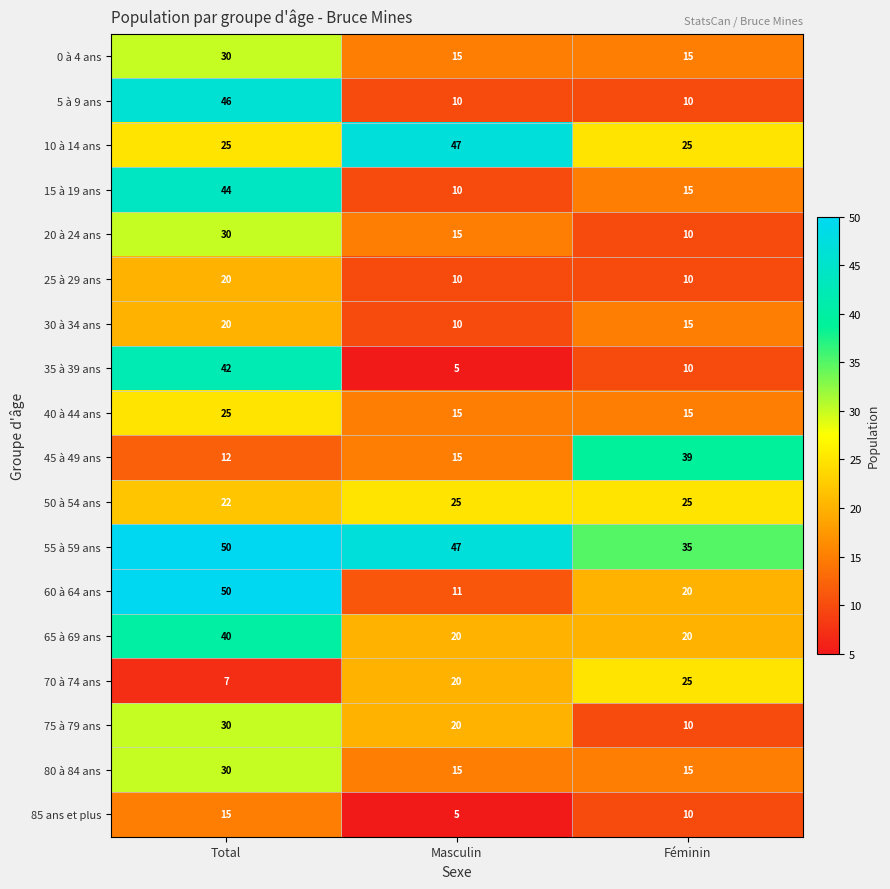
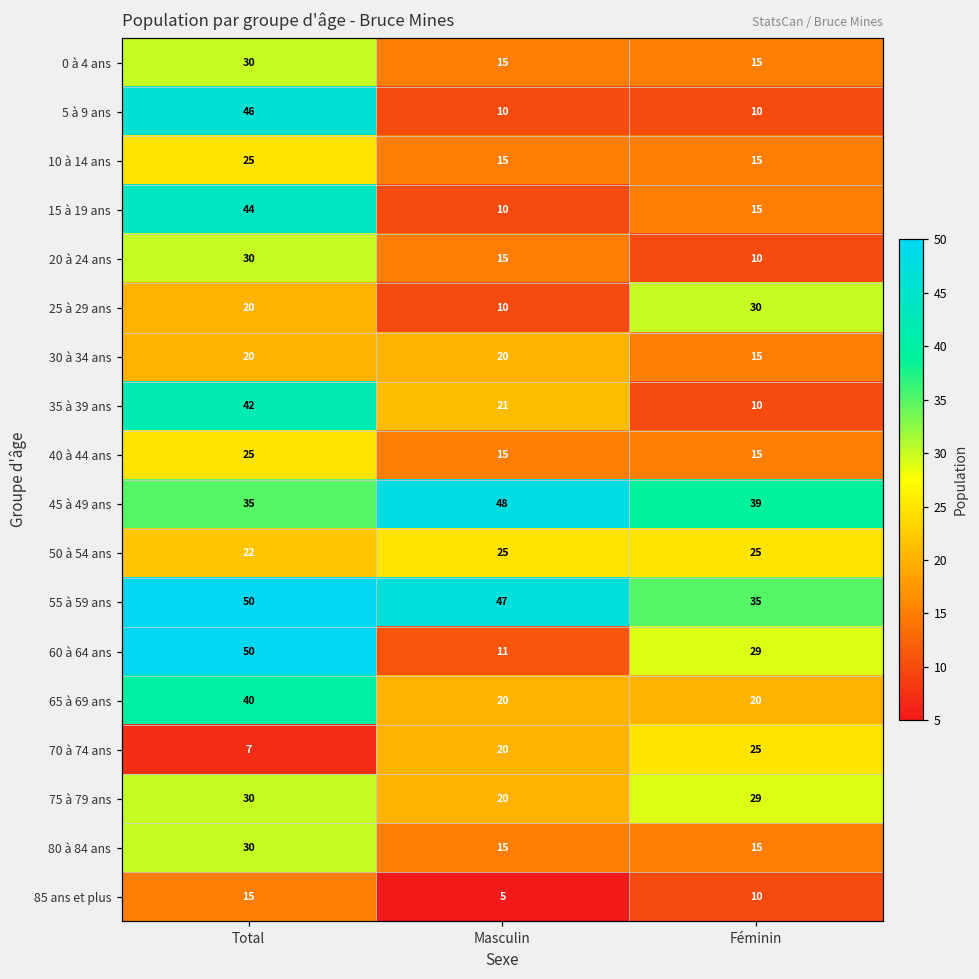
10 à 14 ans, Masculin: 47 -> 15
10 à 14 ans, Féminin: 25 -> 15
25 à 29 ans, Féminin: 10 -> 30
30 à 34 ans, Masculin: 10 -> 20
35 à 39 ans, Masculin: 5 -> 21
45 à 49 ans, Total: 12 -> 35
45 à 49 ans, Masculin: 15 -> 48
60 à 64 ans, Féminin: 20 -> 29
75 à 79 ans, Féminin: 10 -> 29
